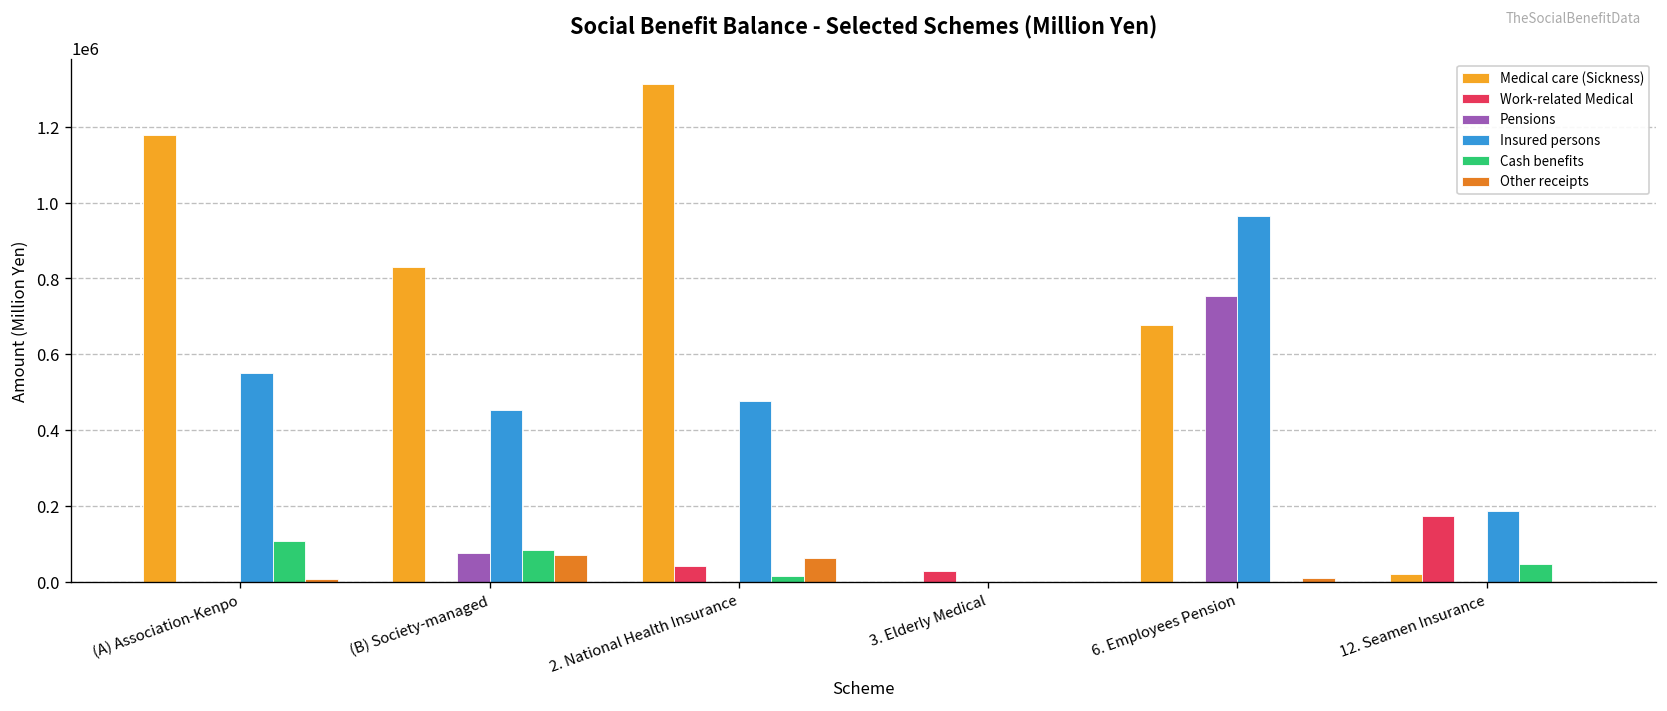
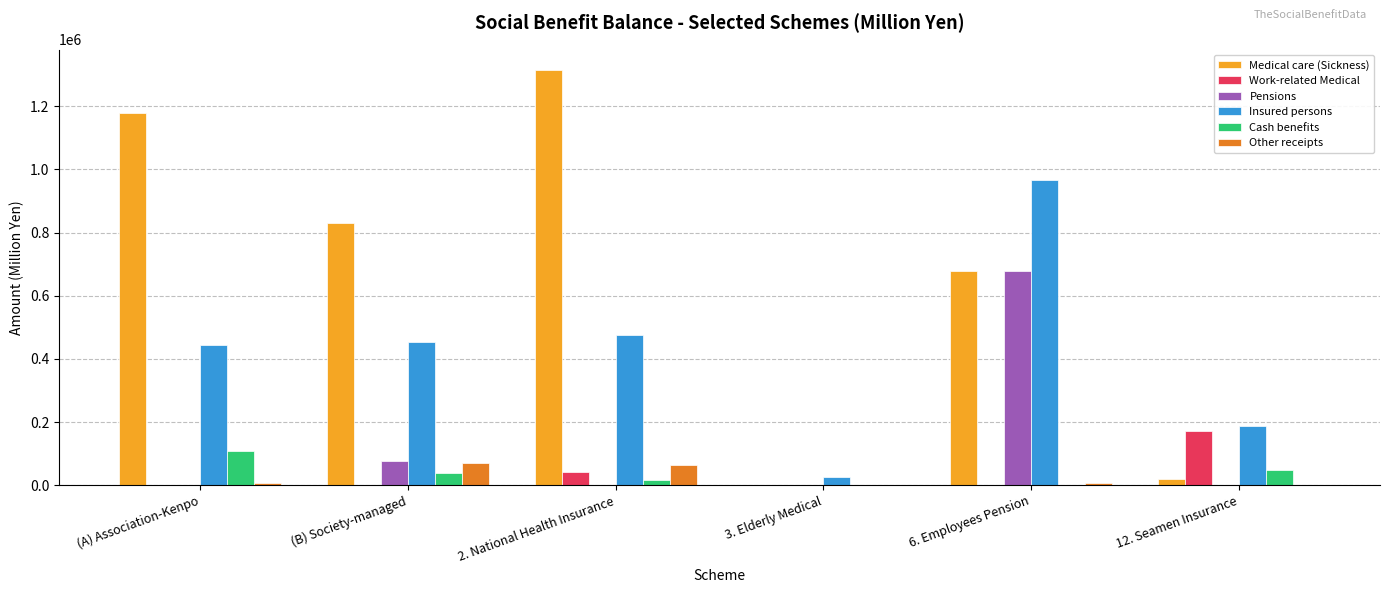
Insured persons, (A) Association-Kenpo: 550000 -> 440000
Cash benefits, (B) Society-managed: 80000 -> 40000
Work-related Medical, 3. Elderly Medical: 30000 -> 0
Insured persons, 3. Elderly Medical: 0 -> 30000
Pensions, 6. Employees Pension: 750000 -> 680000
